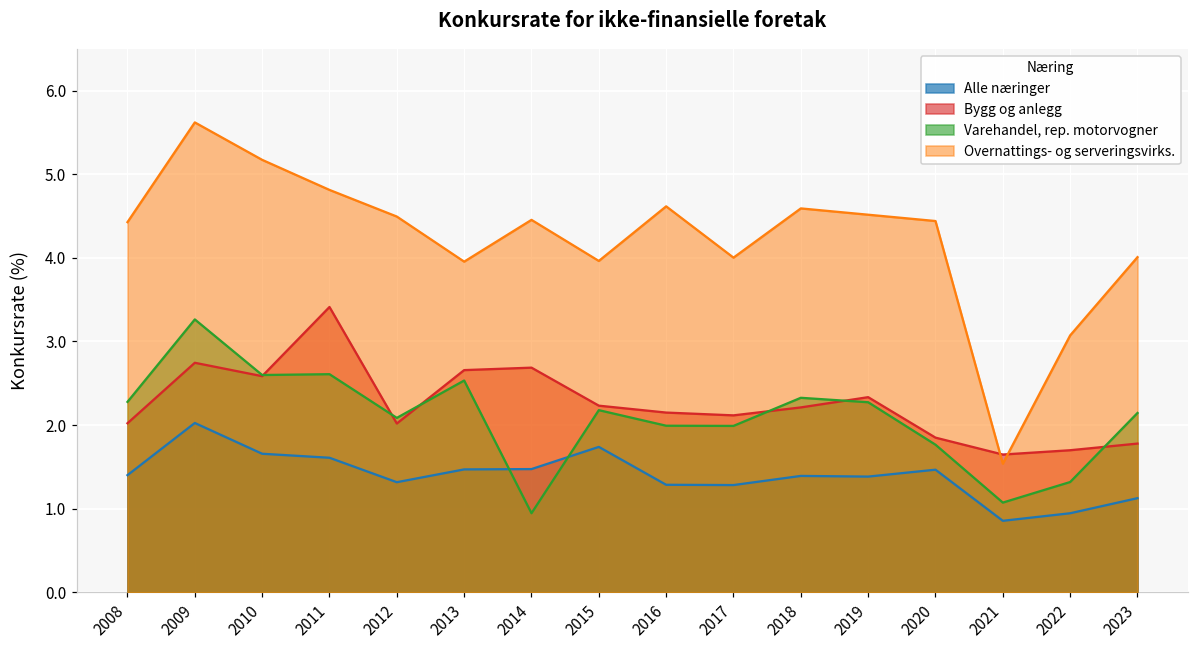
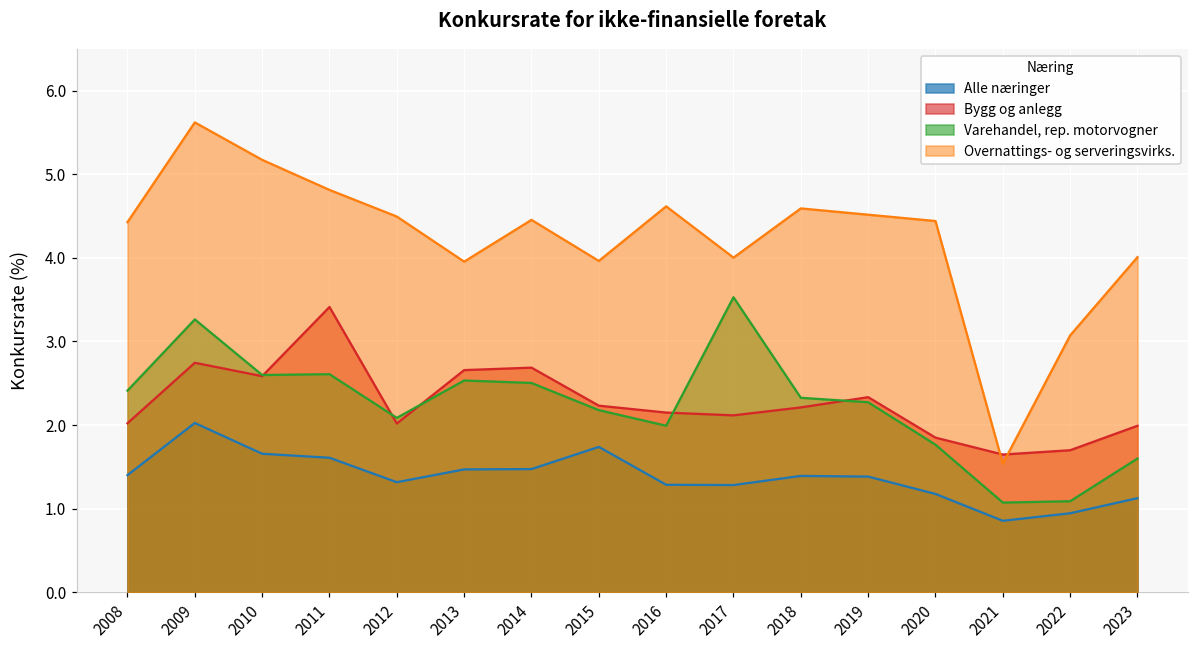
Varehandel, rep. motorvogner, 2008: 2.3 -> 2.4
Varehandel, rep. motorvogner, 2014: 0.9 -> 2.5
Varehandel, rep. motorvogner, 2017: 2.0 -> 3.5
Alle næringer, 2020: 1.5 -> 1.2
Varehandel, rep. motorvogner, 2022: 1.3 -> 1.1
Bygg og anlegg, 2023: 1.8 -> 2.0
Varehandel, rep. motorvogner, 2023: 2.1 -> 1.6
